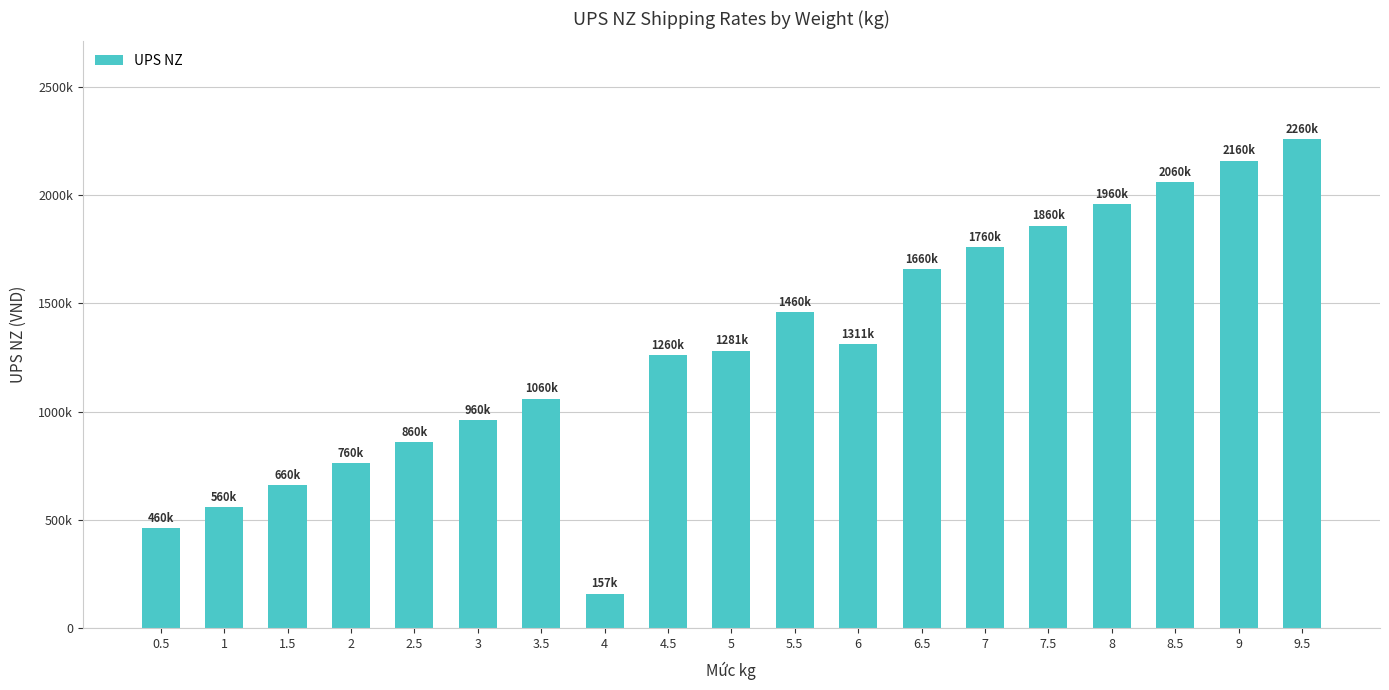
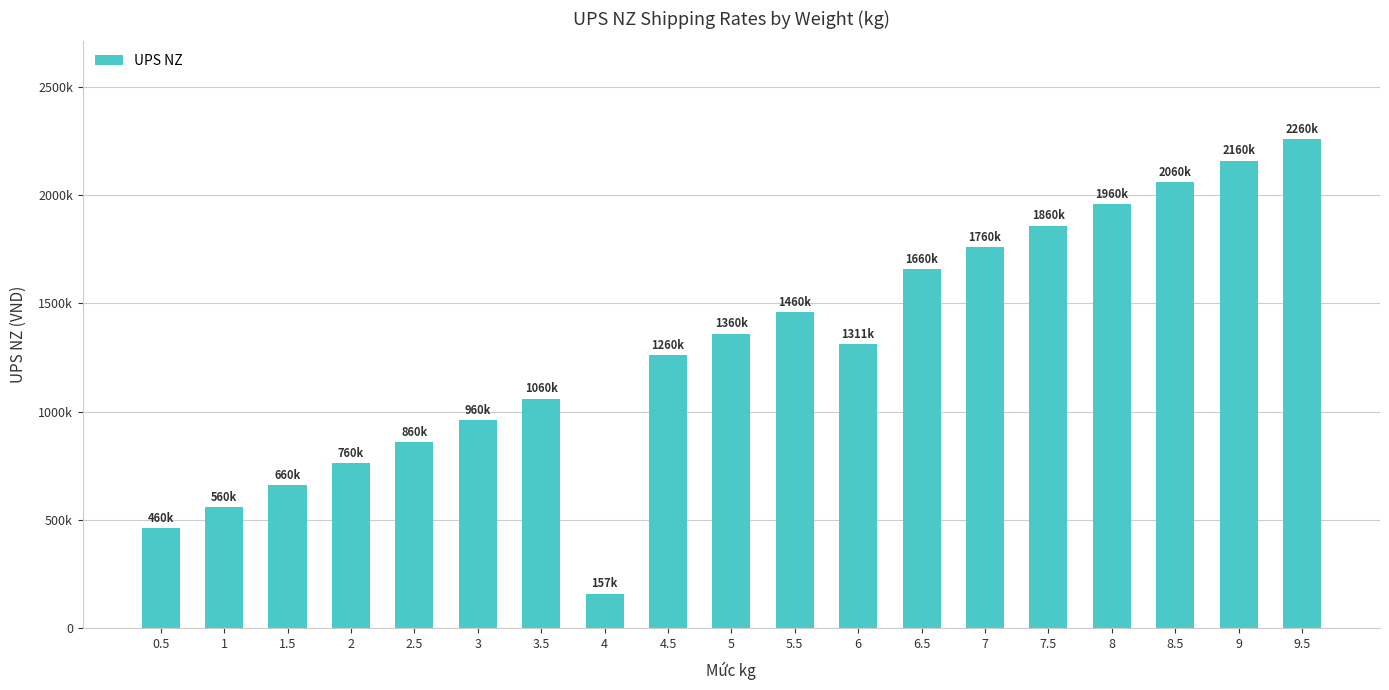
5: 1281k -> 1360k
